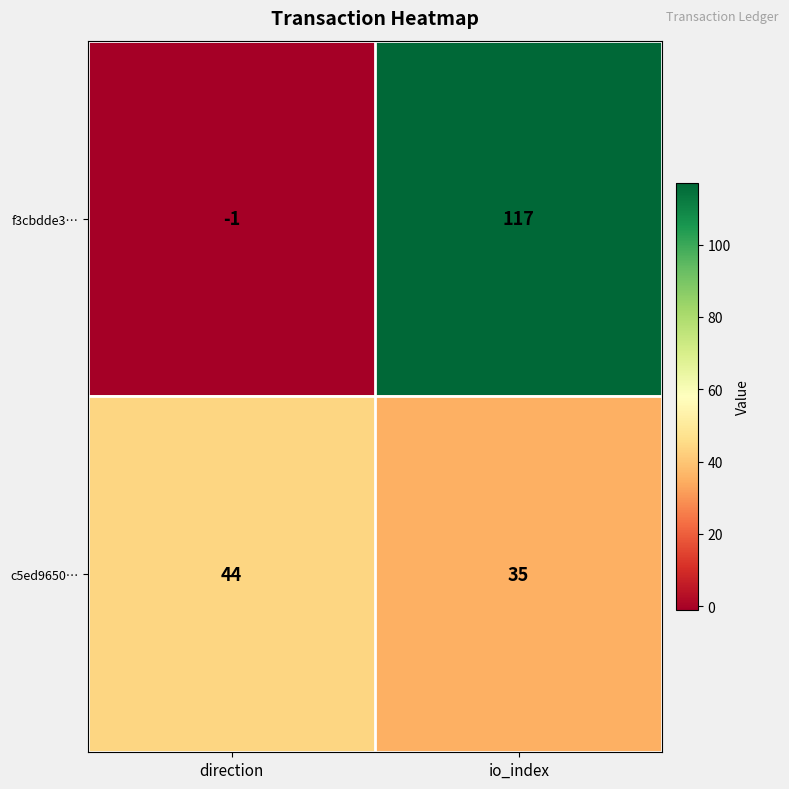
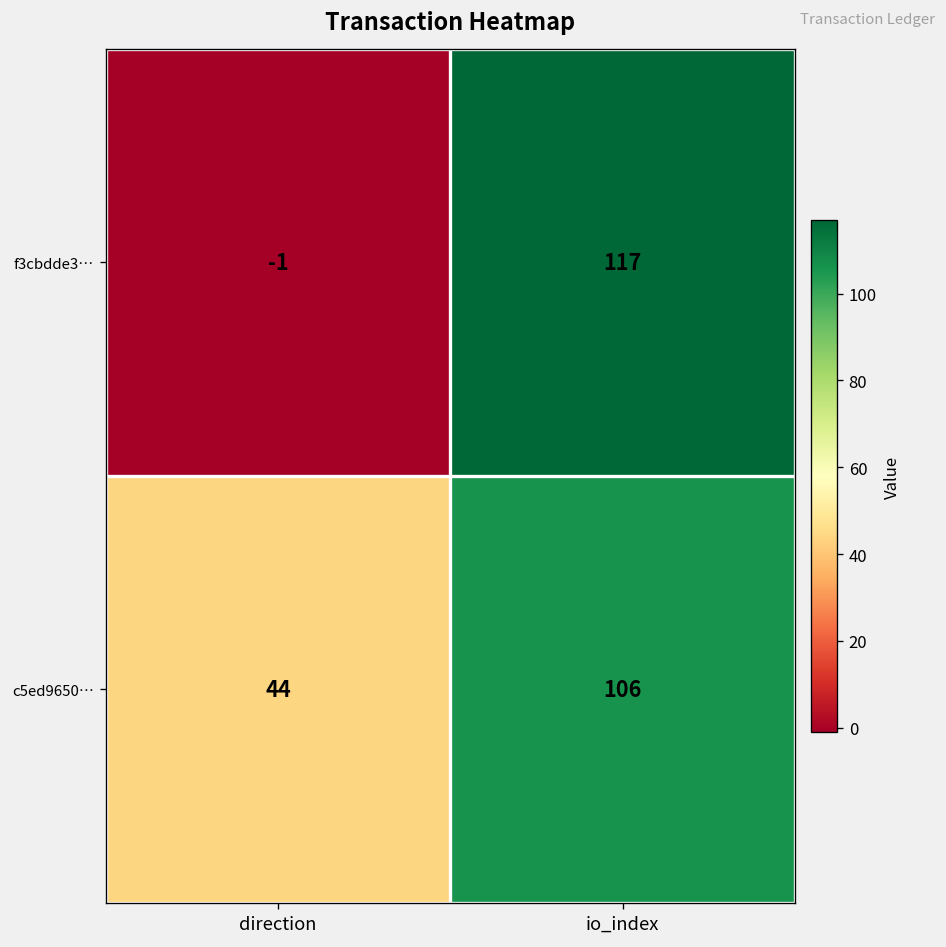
c5ed9650…, io_index: 35 -> 106
